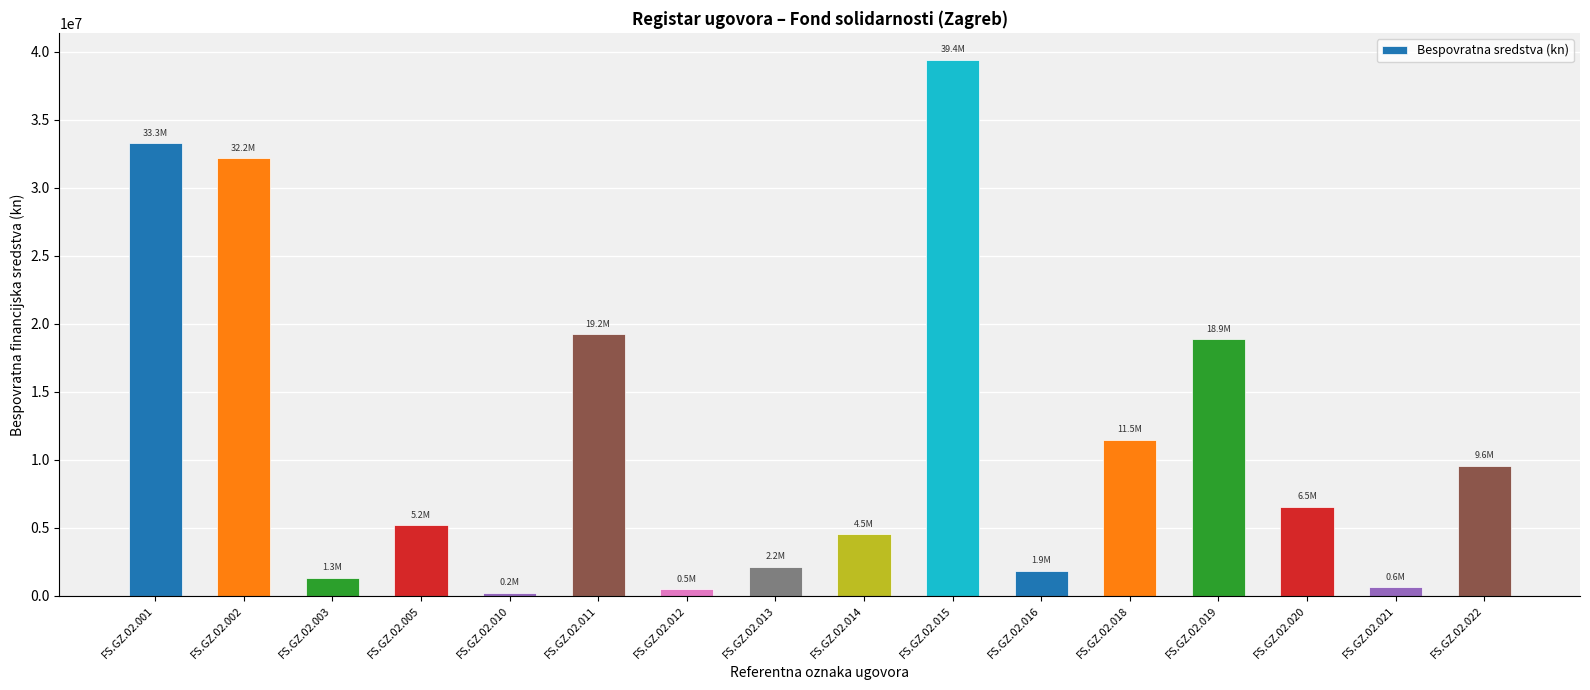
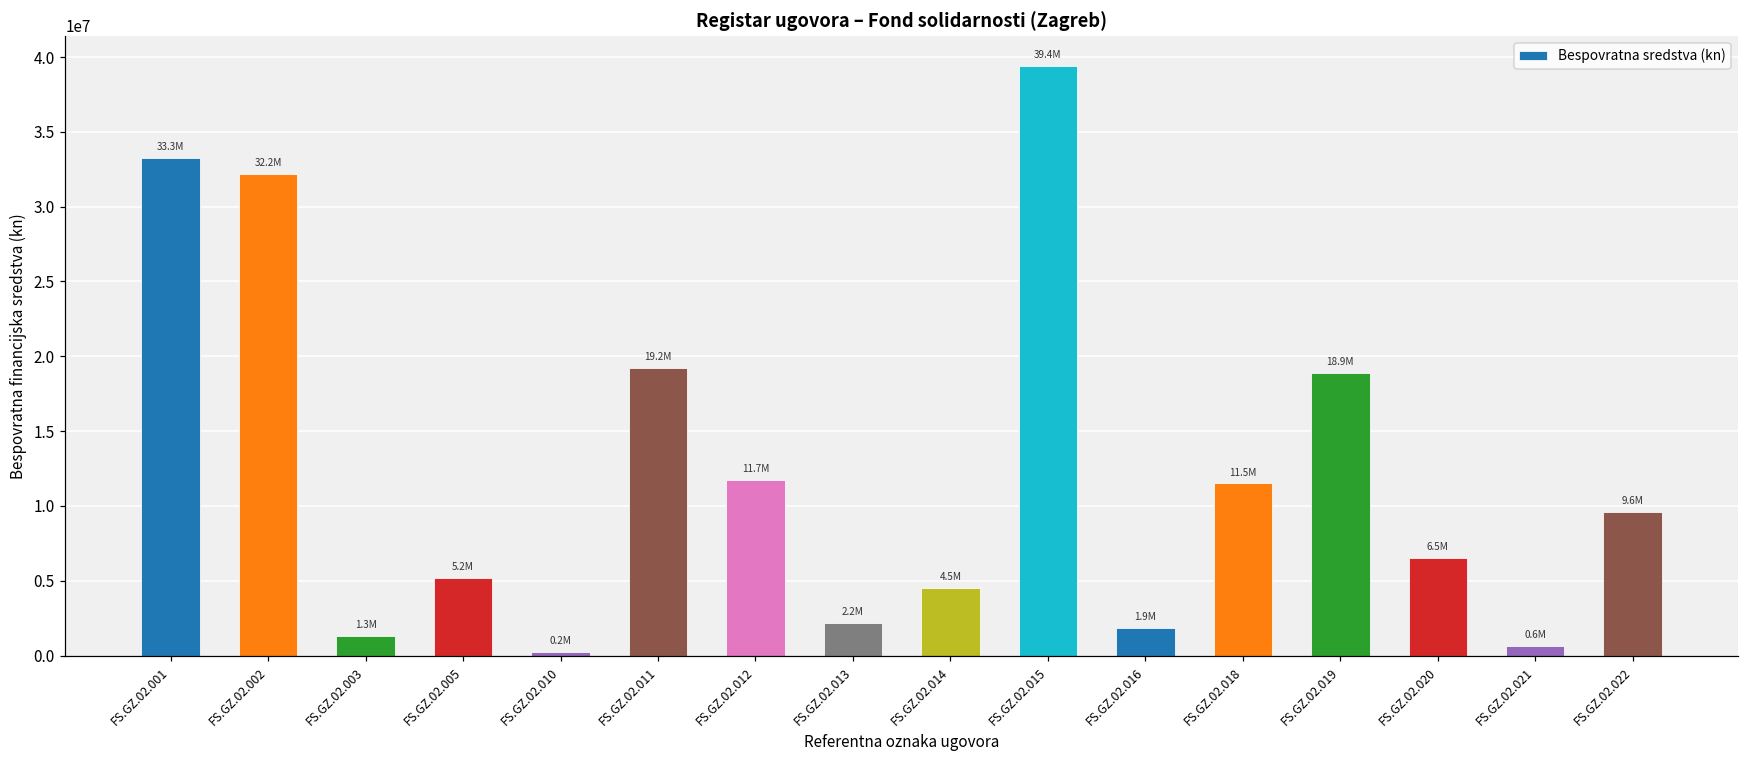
FS.GZ.02.012: 0.5M -> 11.7M
